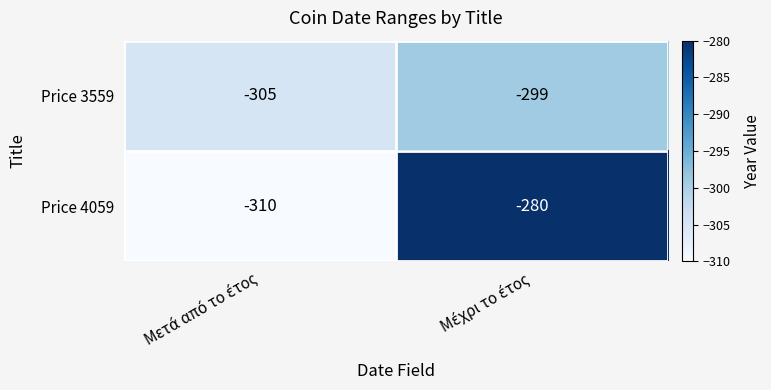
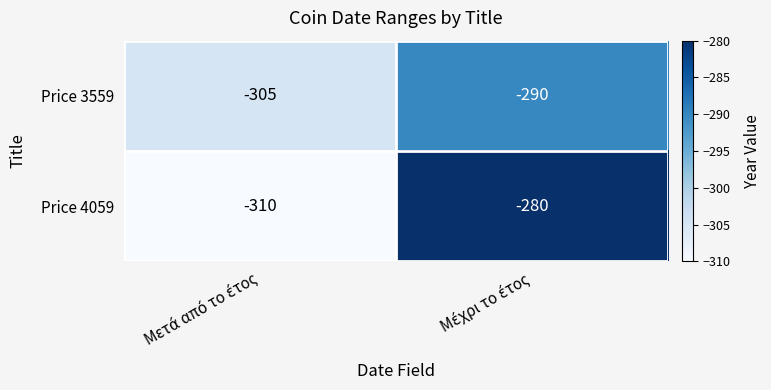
Price 3559, Μέχρι το έτος: -299 -> -290
